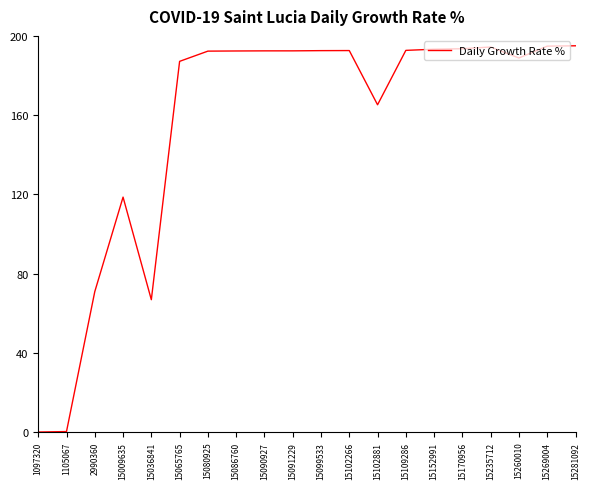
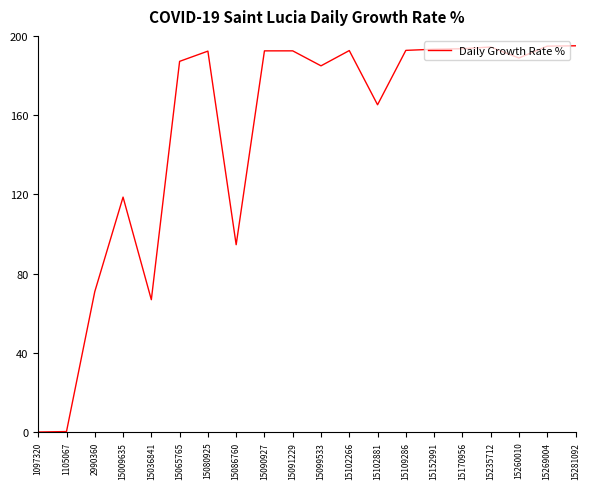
15086760: 192 -> 95
15099533: 193 -> 185
